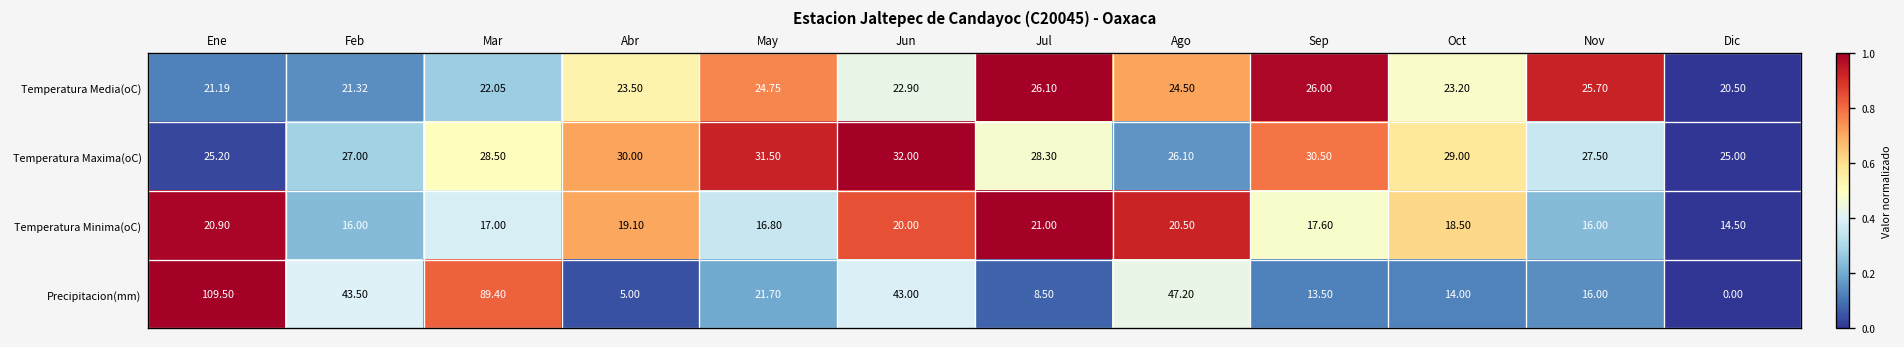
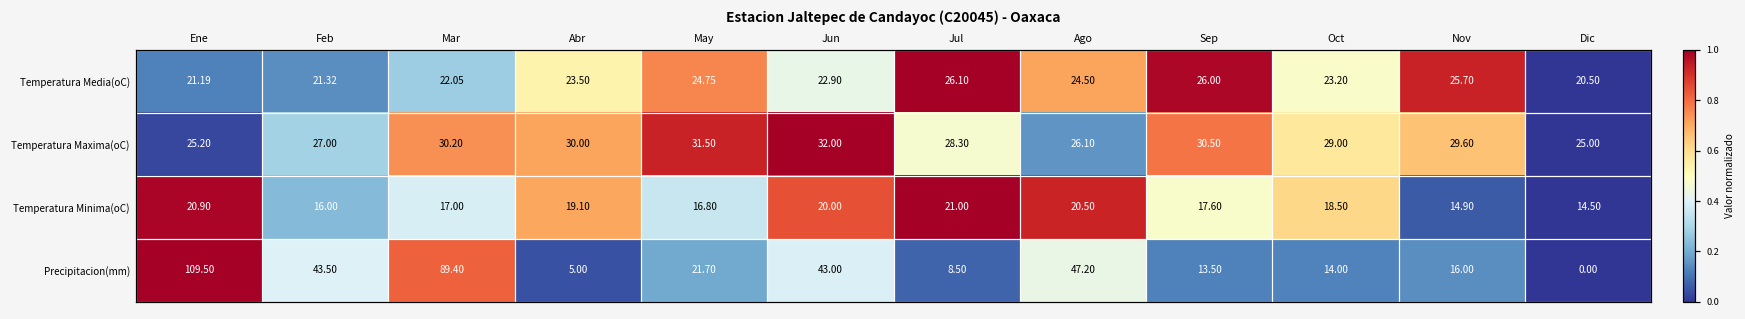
Temperatura Maxima(oC), Mar: 28.50 -> 30.20
Temperatura Maxima(oC), Nov: 27.50 -> 29.60
Temperatura Minima(oC), Nov: 16.00 -> 14.90
